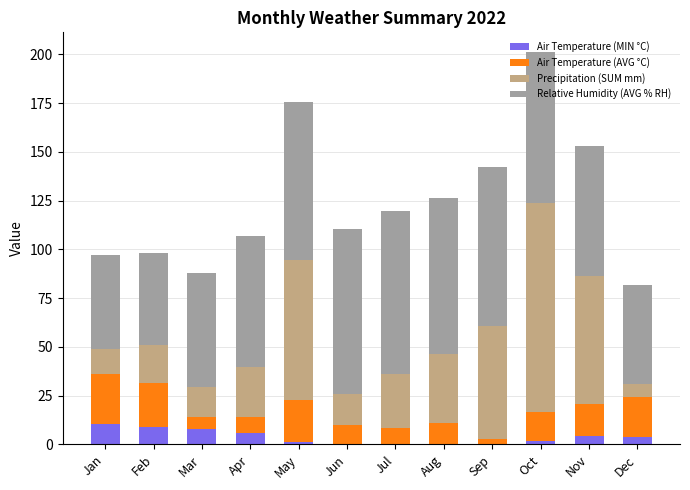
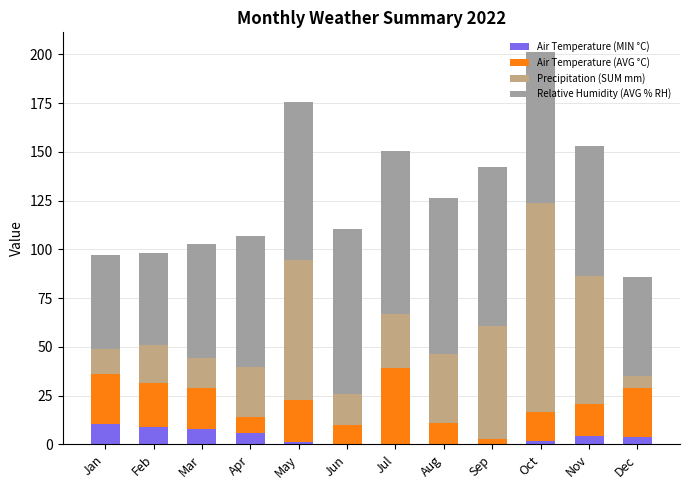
Air Temperature (AVG °C), Mar: 6 -> 21
Air Temperature (AVG °C), Jul: 9 -> 39
Air Temperature (AVG °C), Dec: 21 -> 25
